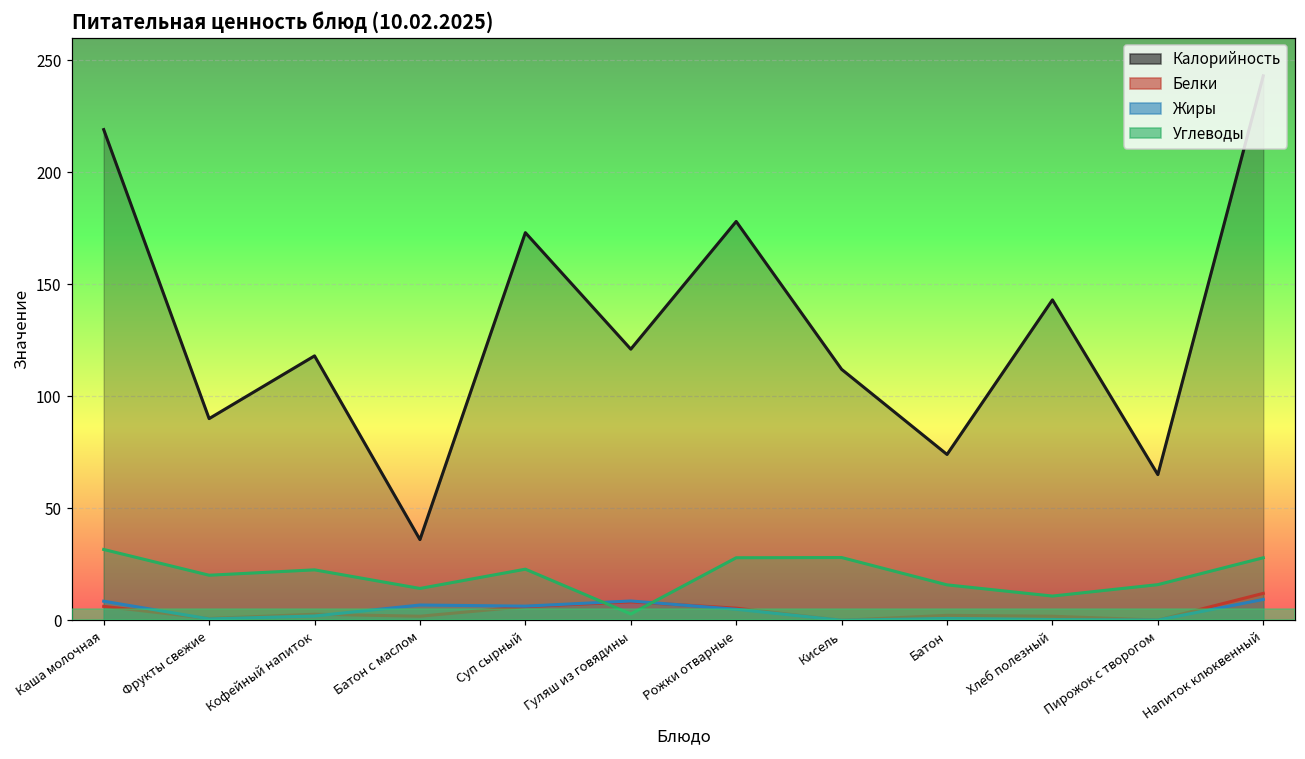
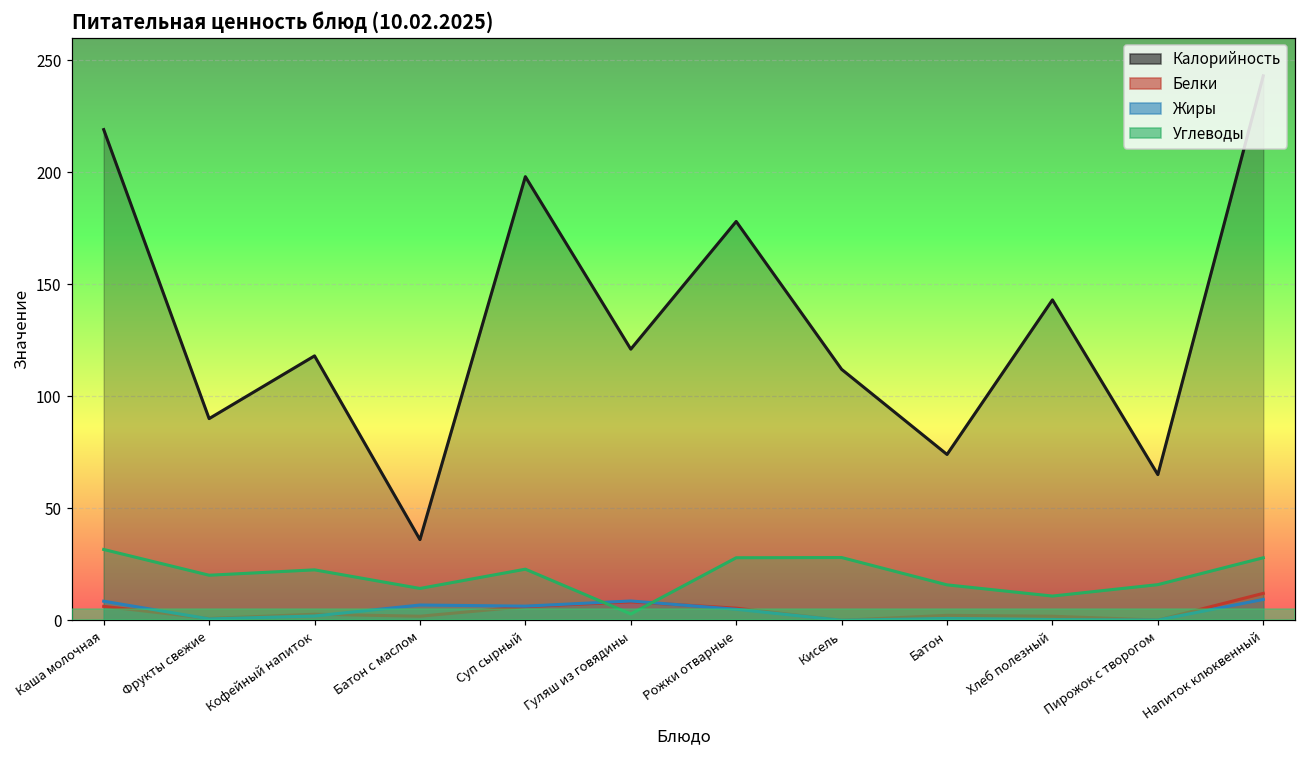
Калорийность, Суп сырный: 173 -> 198
